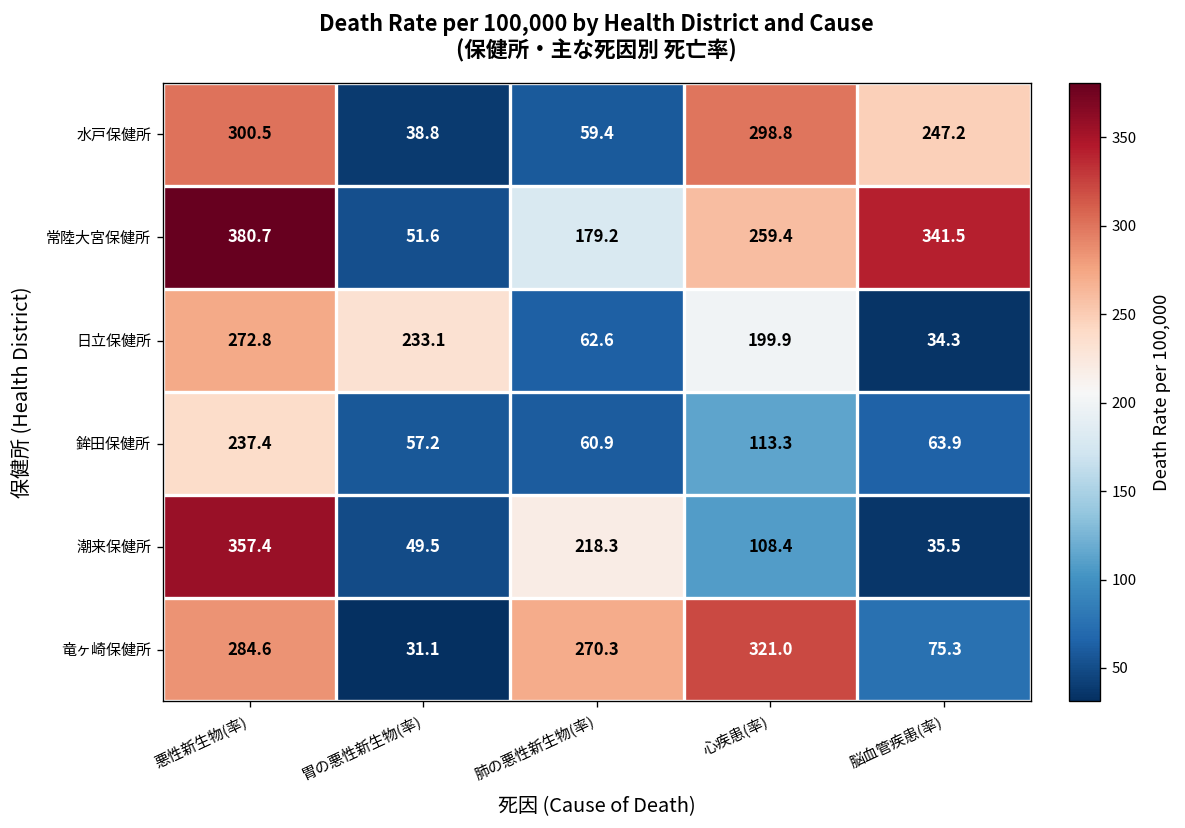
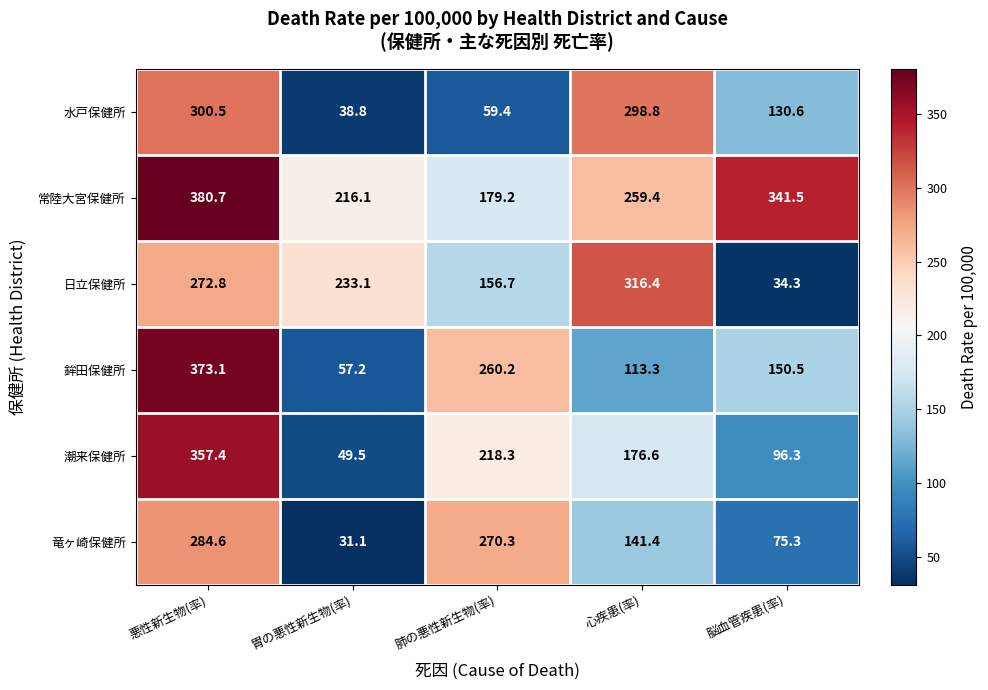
水戸保健所, 脳血管疾患(率): 247.2 -> 130.6
常陸大宮保健所, 胃の悪性新生物(率): 51.6 -> 216.1
日立保健所, 肺の悪性新生物(率): 62.6 -> 156.7
日立保健所, 心疾患(率): 199.9 -> 316.4
鉾田保健所, 悪性新生物(率): 237.4 -> 373.1
鉾田保健所, 肺の悪性新生物(率): 60.9 -> 260.2
鉾田保健所, 脳血管疾患(率): 63.9 -> 150.5
潮来保健所, 心疾患(率): 108.4 -> 176.6
潮来保健所, 脳血管疾患(率): 35.5 -> 96.3
竜ヶ崎保健所, 心疾患(率): 321.0 -> 141.4
